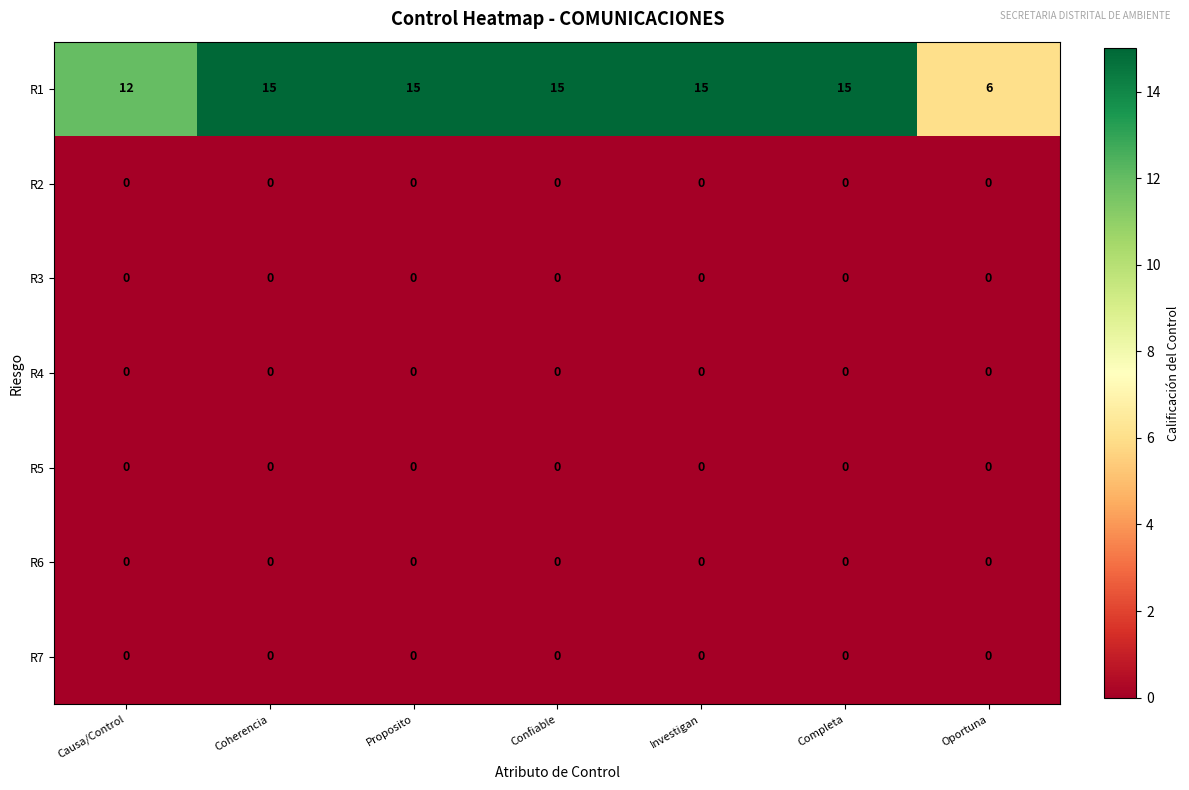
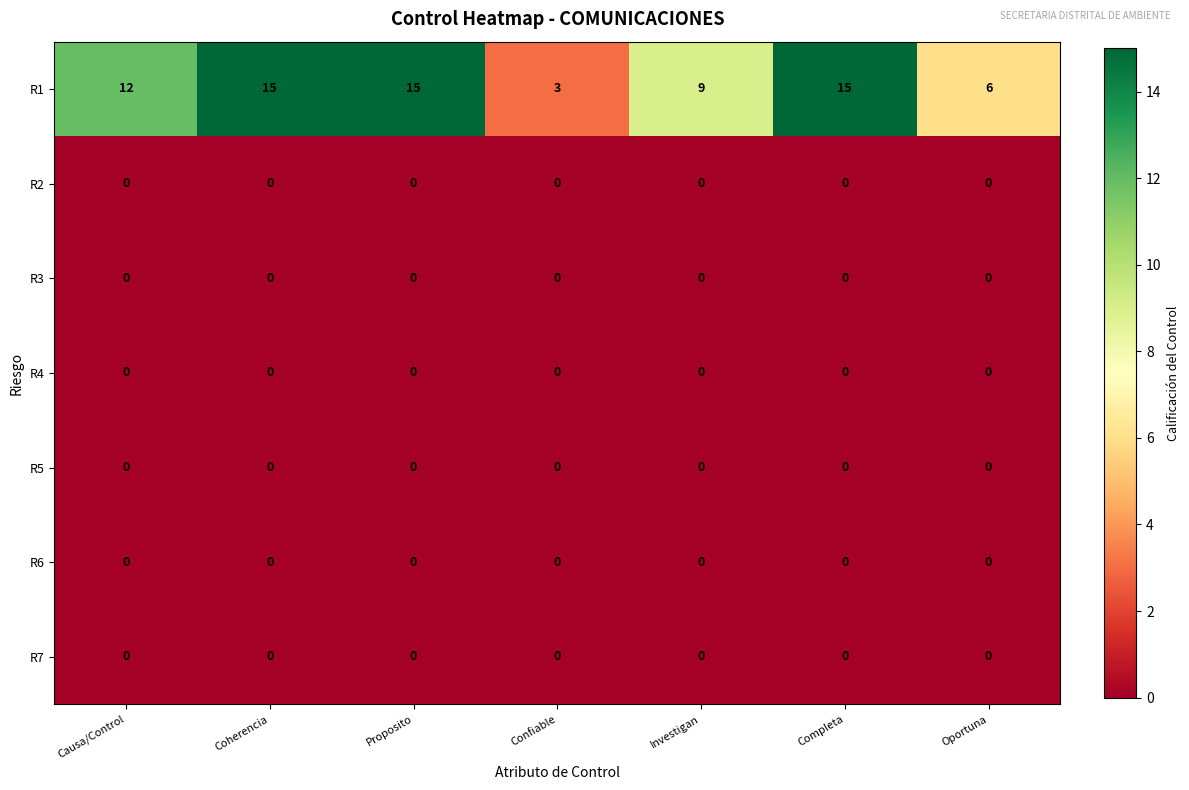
R1, Confiable: 15 -> 3
R1, Investigan: 15 -> 9
